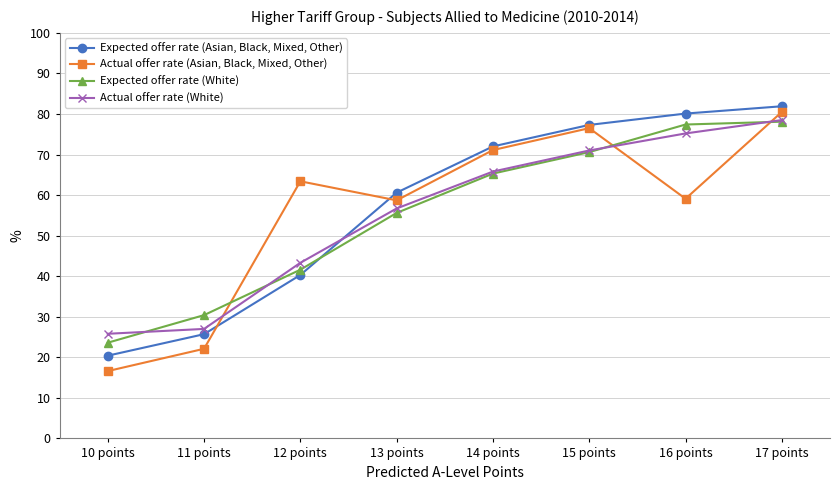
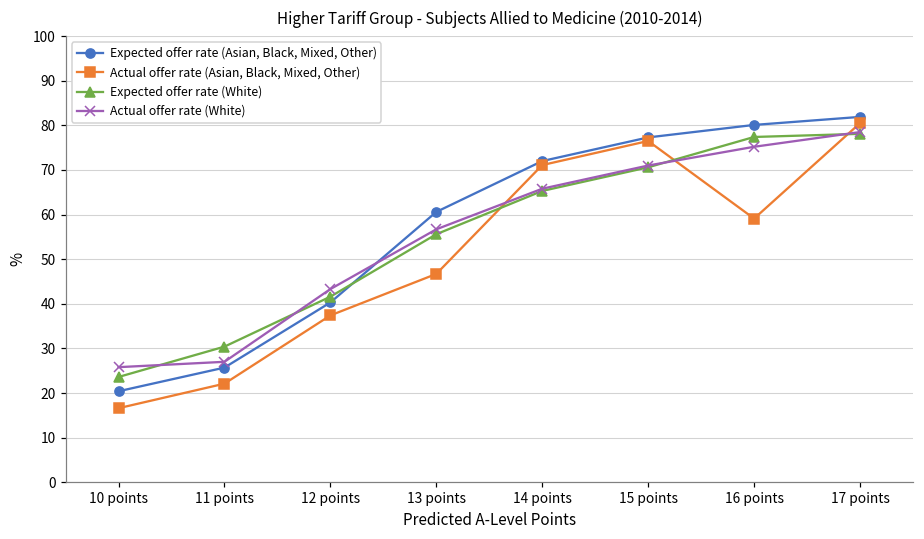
Actual offer rate (Asian, Black, Mixed, Other), 12 points: 63 -> 37
Actual offer rate (Asian, Black, Mixed, Other), 13 points: 59 -> 47
